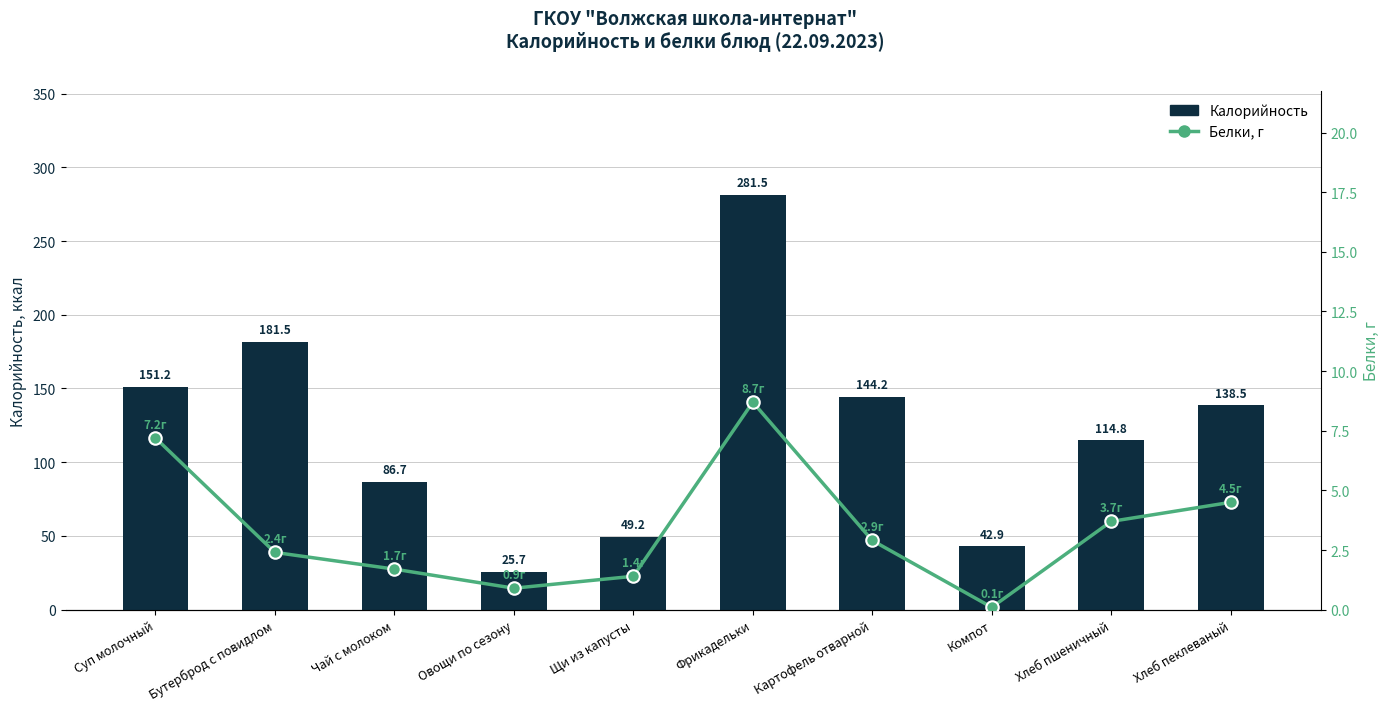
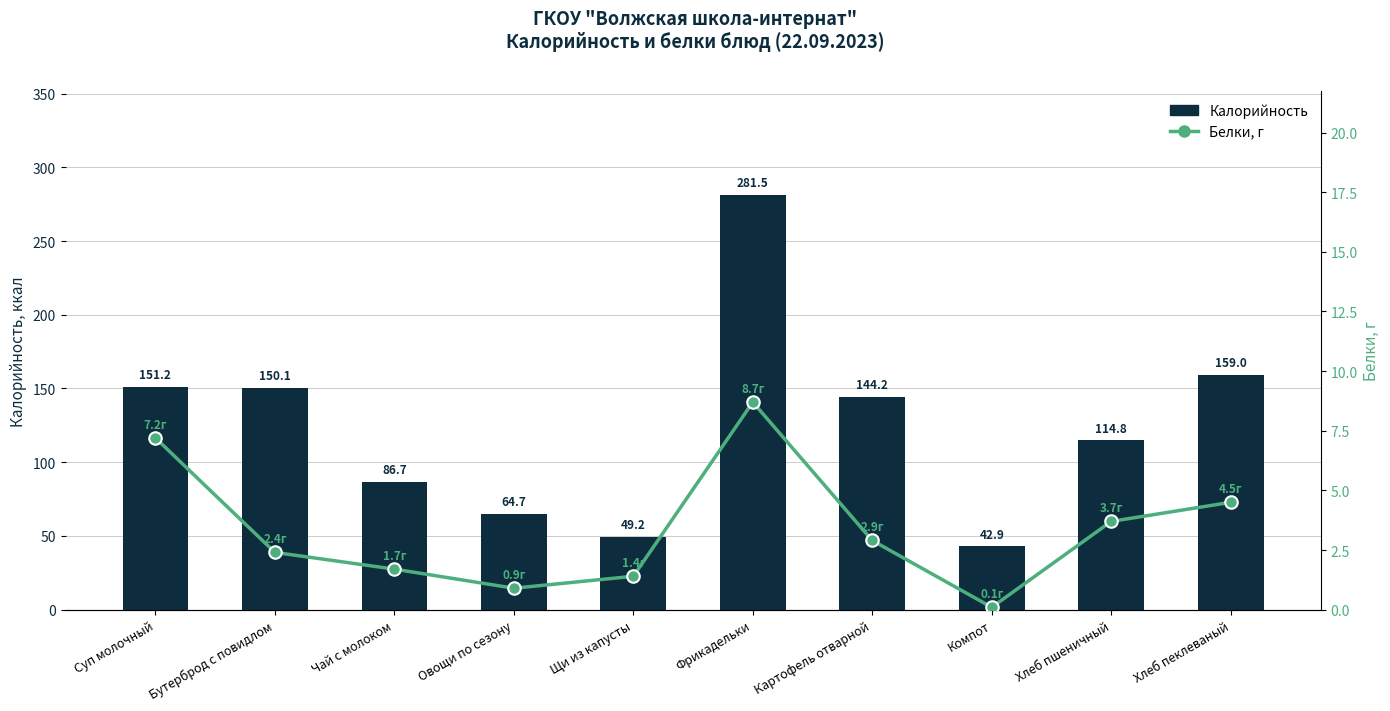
Калорийность, Бутерброд с повидлом: 181.5 -> 150.1
Калорийность, Овощи по сезону: 25.7 -> 64.7
Калорийность, Хлеб пеклеваный: 138.5 -> 159.0
